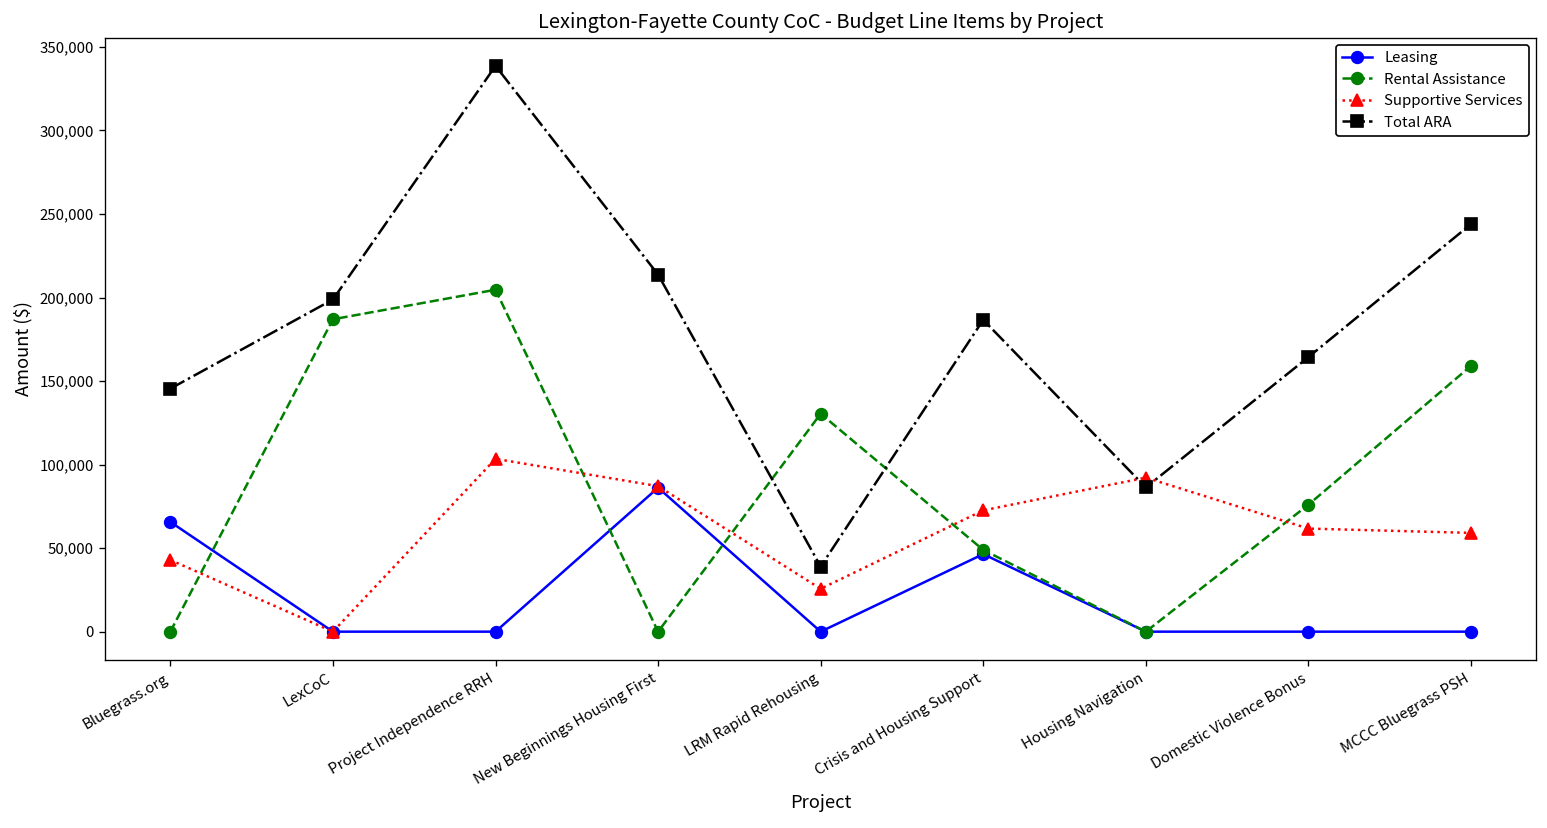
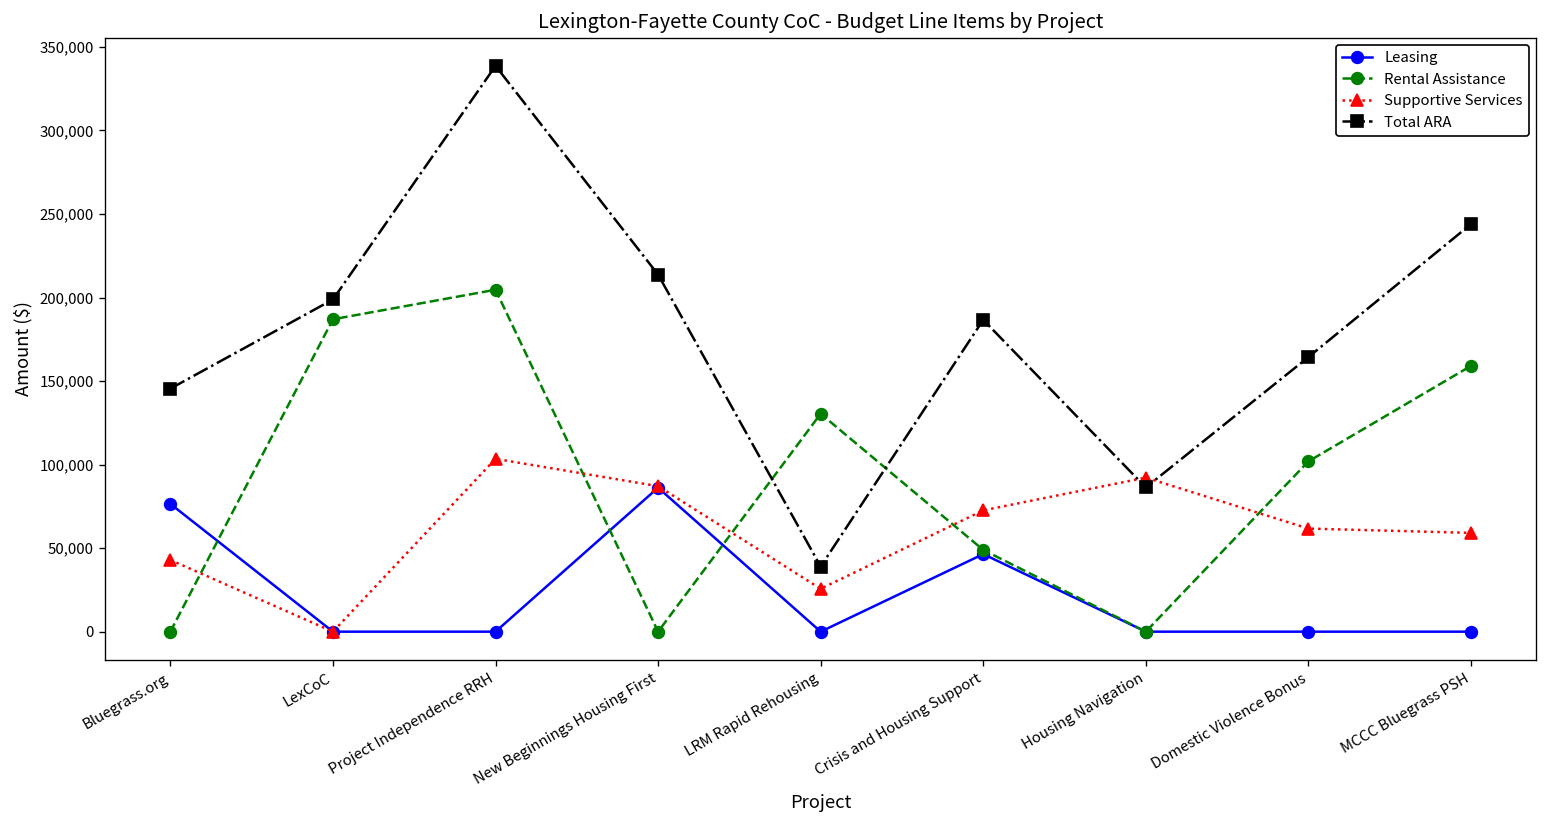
Leasing, Bluegrass.org: 66,000 -> 76,000
Rental Assistance, Domestic Violence Bonus: 76,000 -> 102,000
